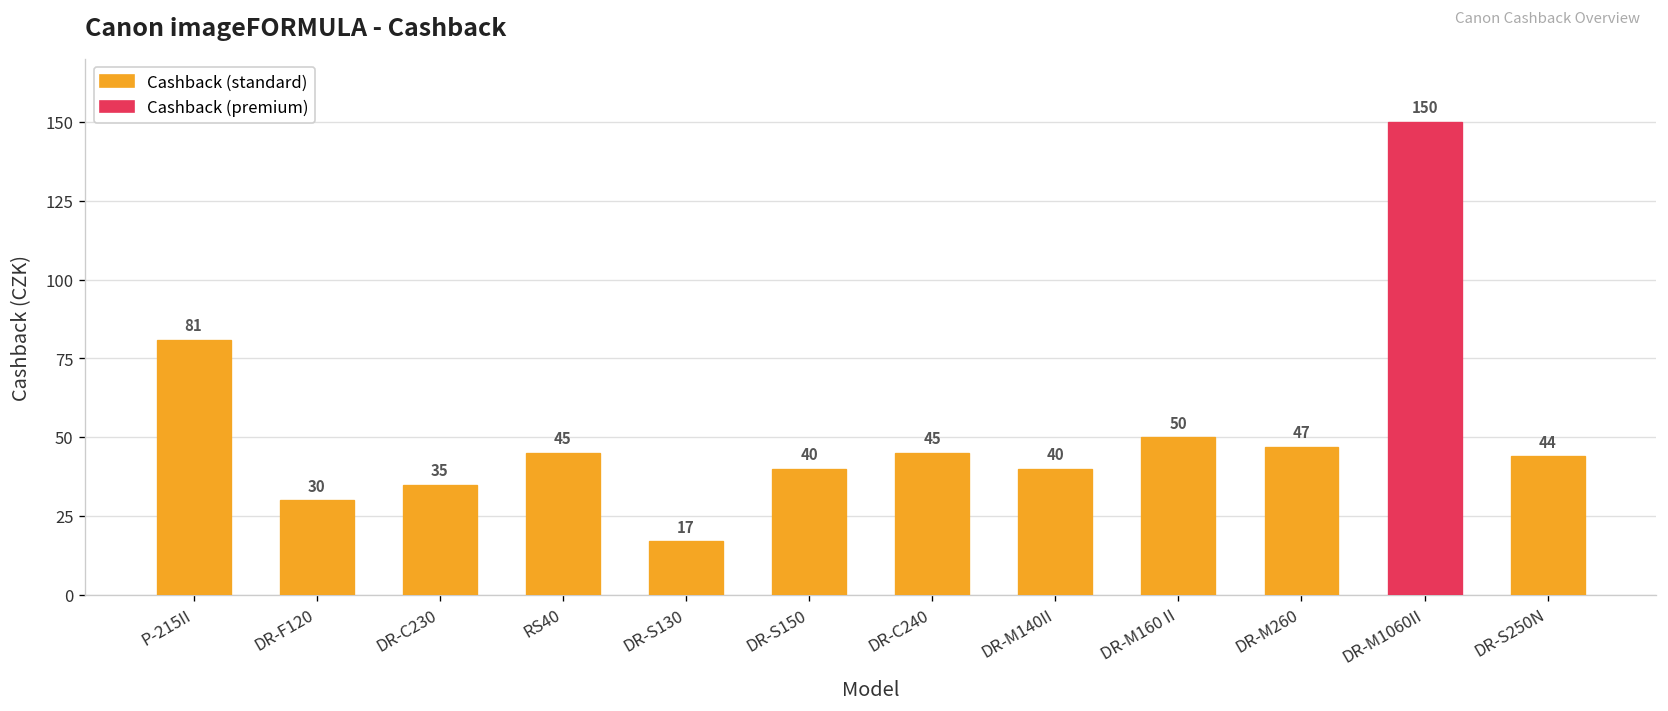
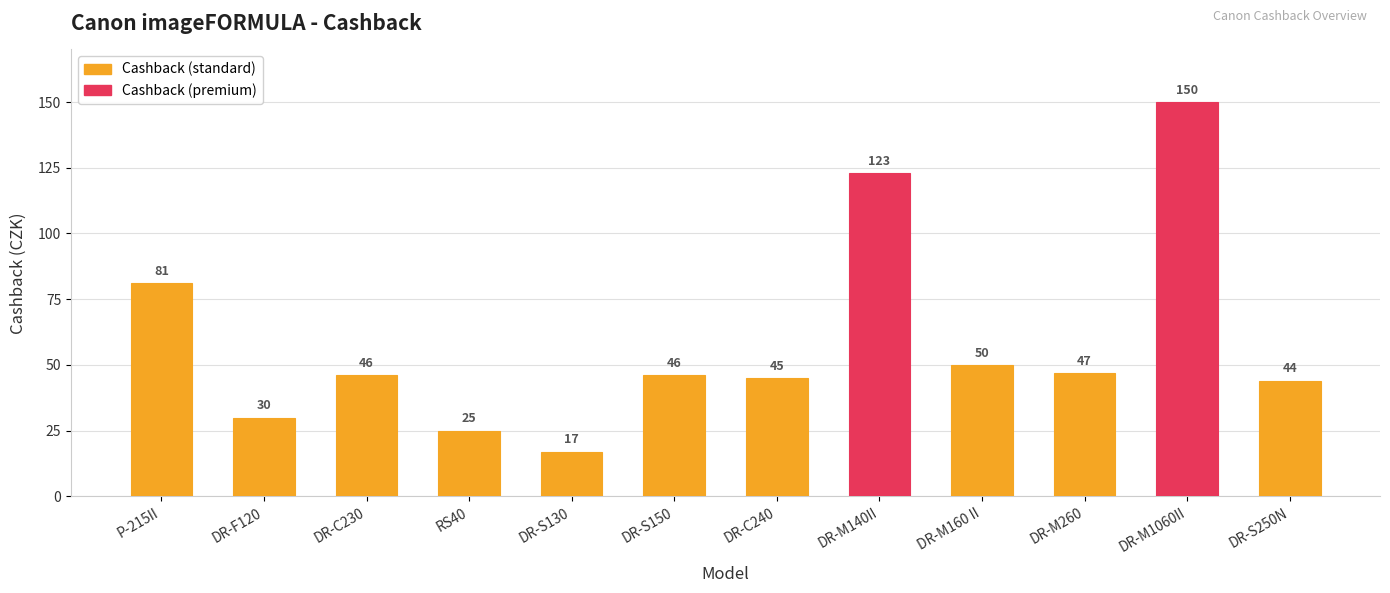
DR-C230: 35 -> 46
RS40: 45 -> 25
DR-S150: 40 -> 46
DR-M140II: 40 -> 123
